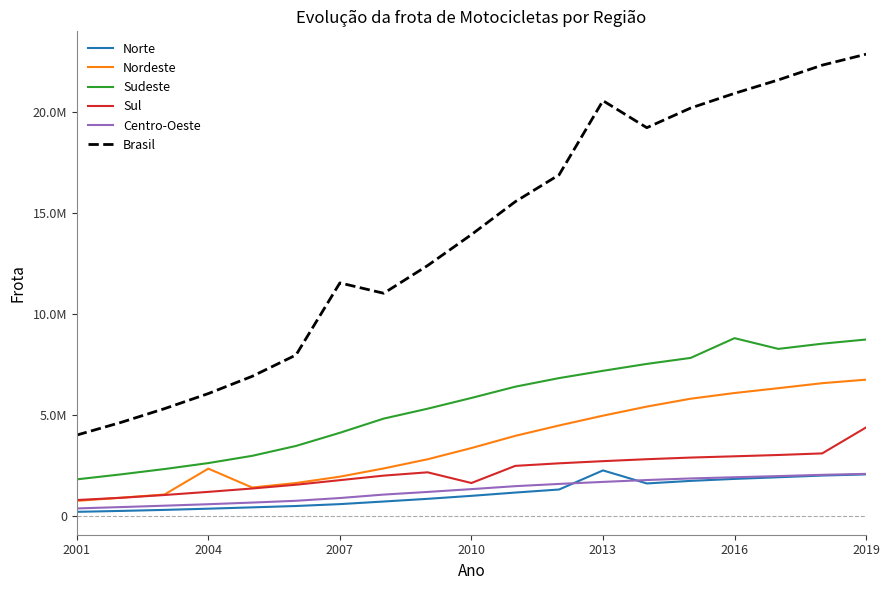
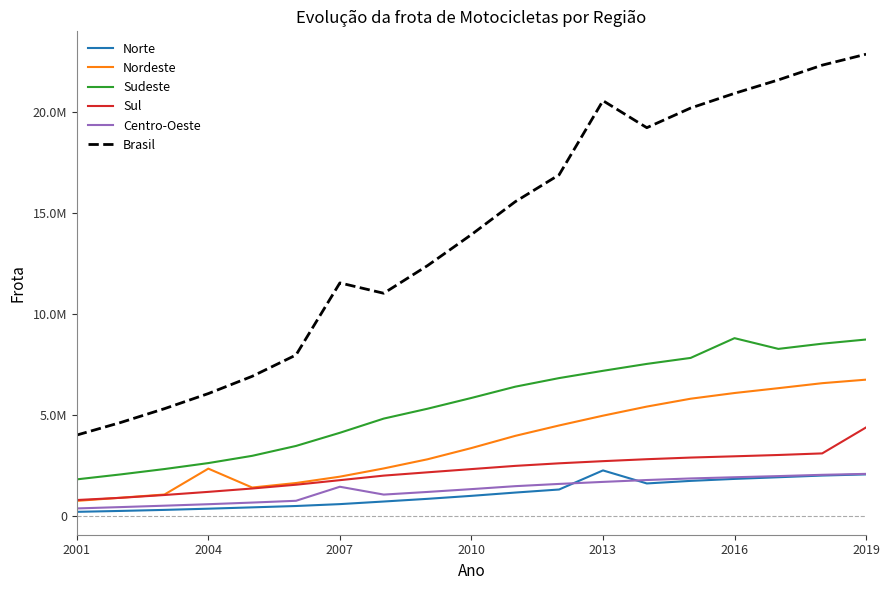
Centro-Oeste, 2007: 900000 -> 1500000
Sul, 2010: 1700000 -> 2300000
